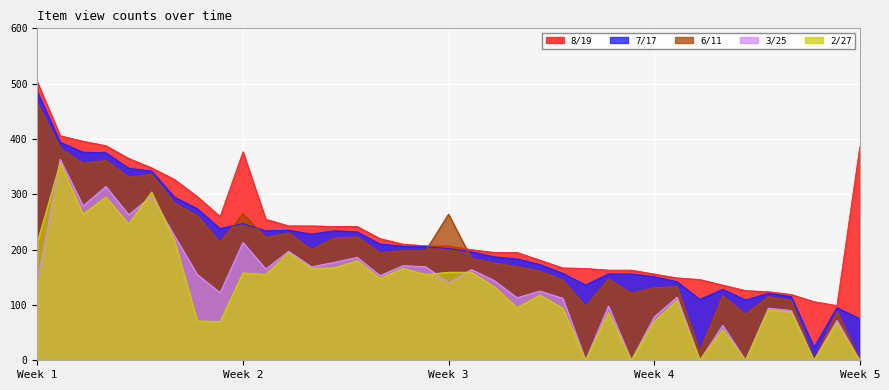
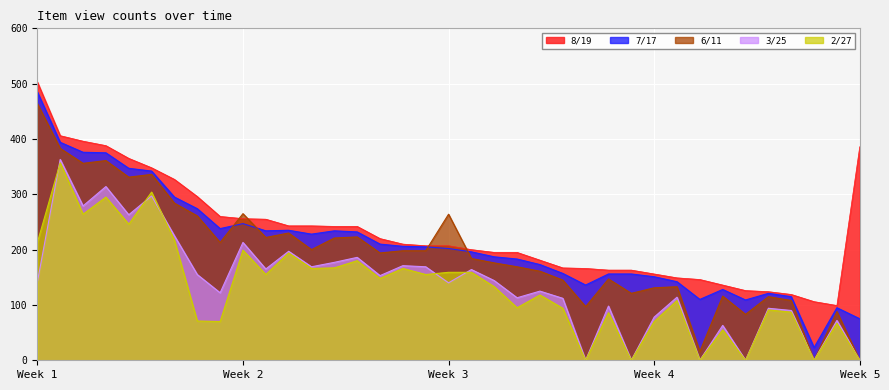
8/19, Week 2: 380 -> 260
2/27, Week 2: 160 -> 200
